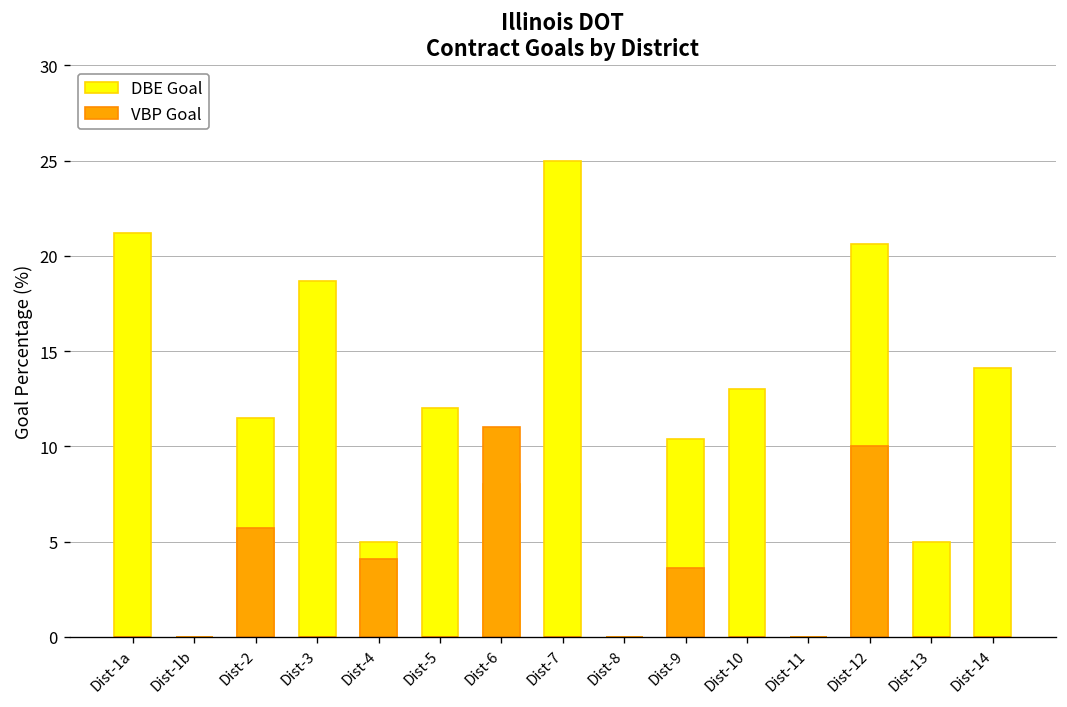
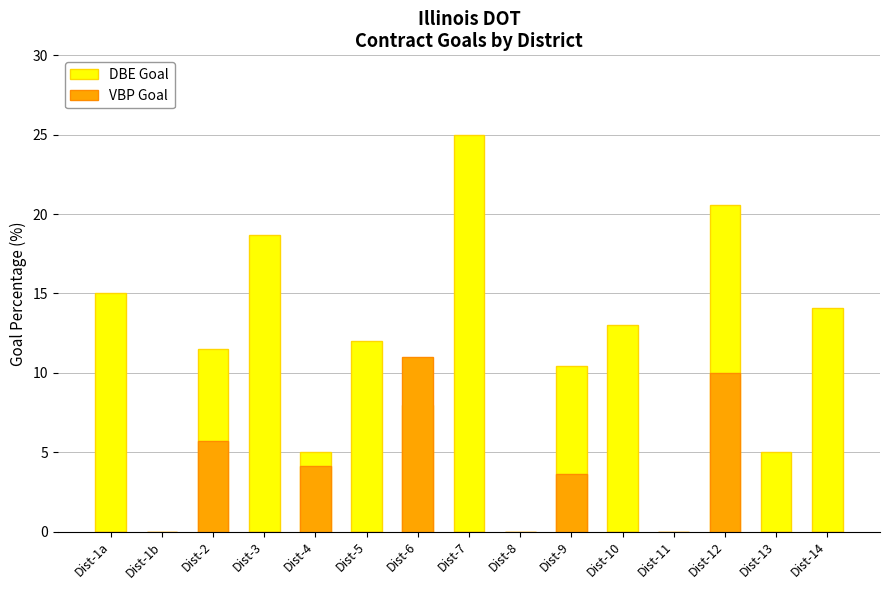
DBE Goal, Dist-1a: 21.2 -> 15.0
